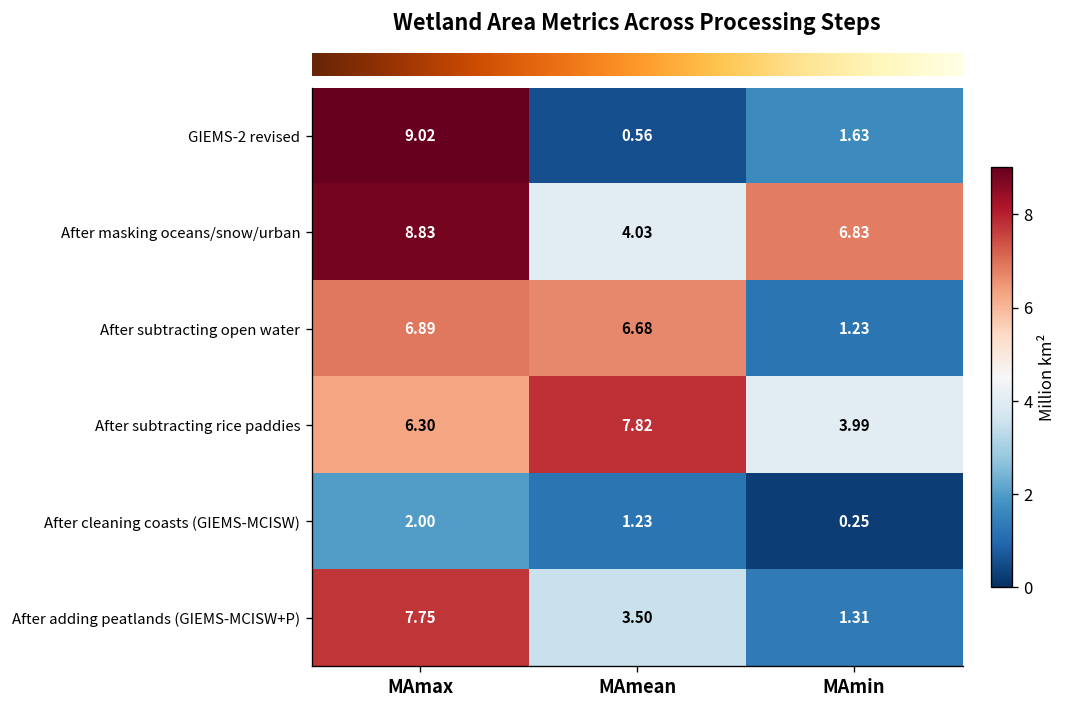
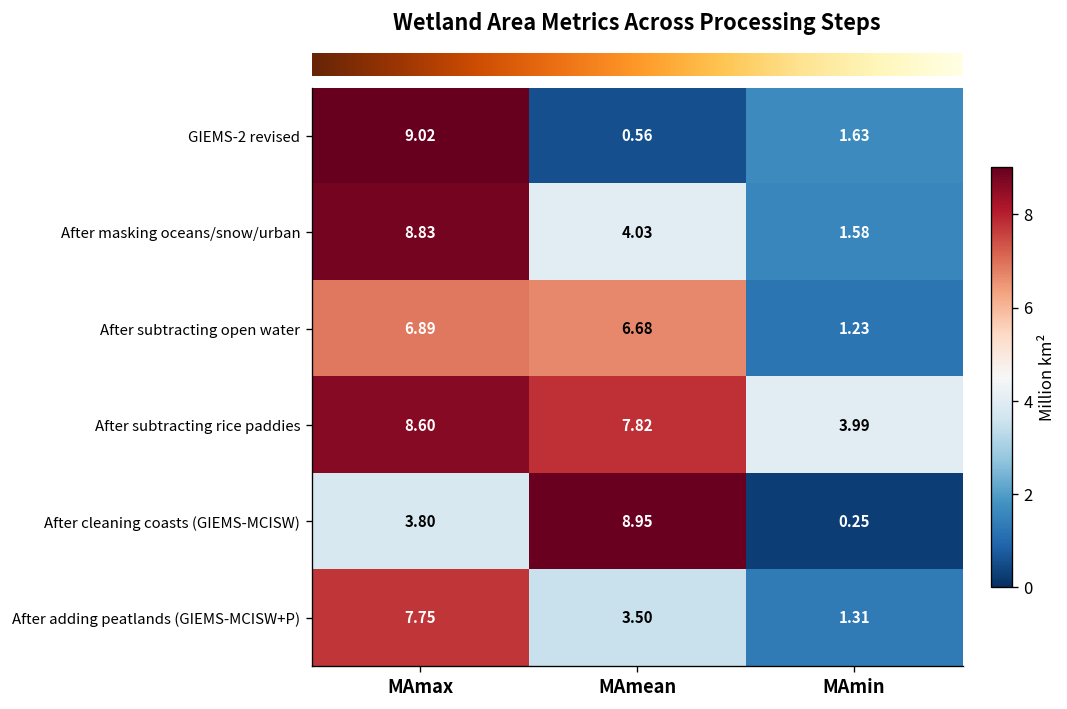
After masking oceans/snow/urban, MAmin: 6.83 -> 1.58
After subtracting rice paddies, MAmax: 6.30 -> 8.60
After cleaning coasts (GIEMS-MCISW), MAmax: 2.00 -> 3.80
After cleaning coasts (GIEMS-MCISW), MAmean: 1.23 -> 8.95
